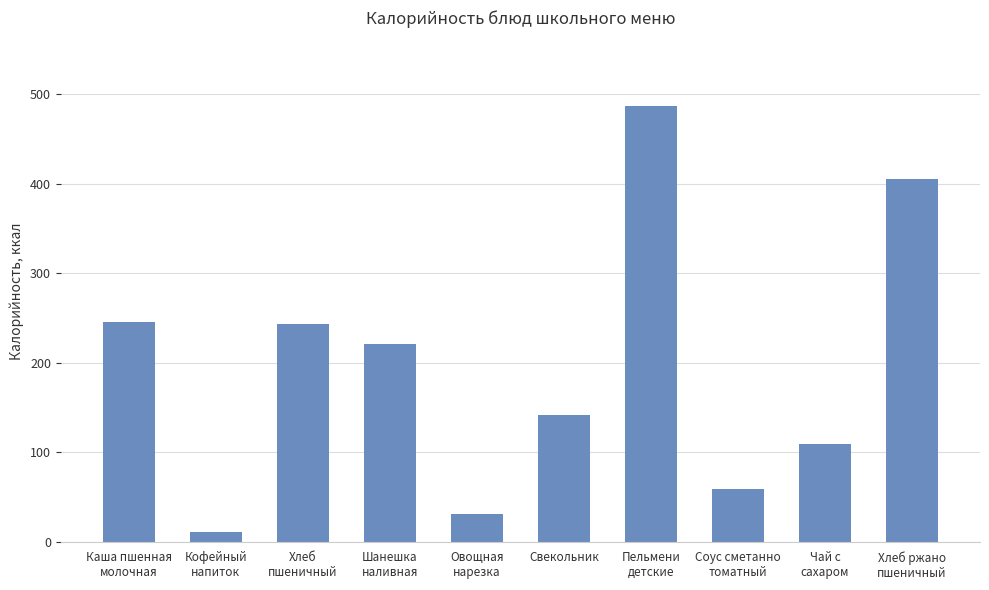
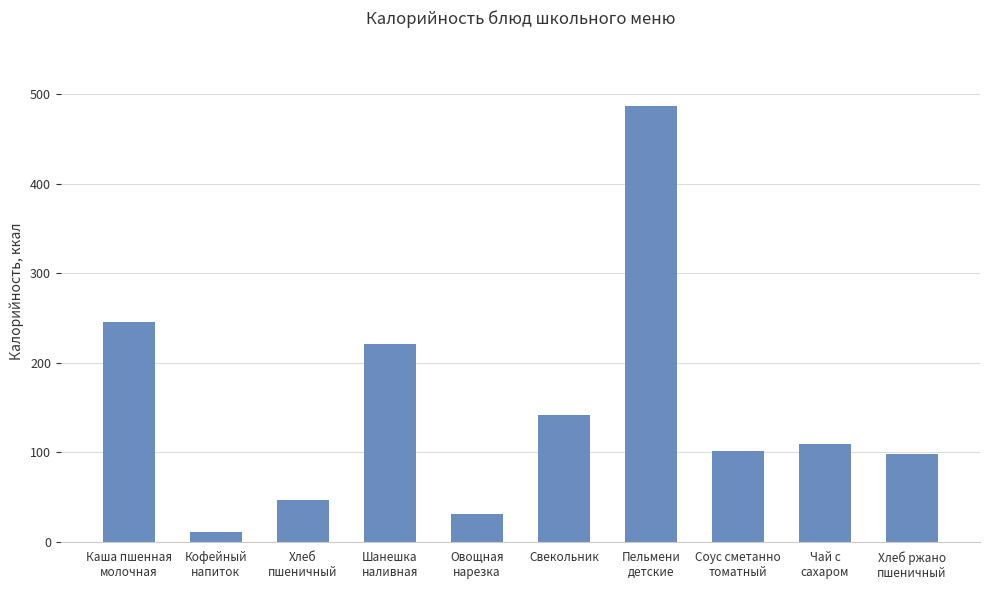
Хлеб пшеничный: 240 -> 50
Соус сметанно томатный: 60 -> 100
Хлеб ржано пшеничный: 410 -> 100
